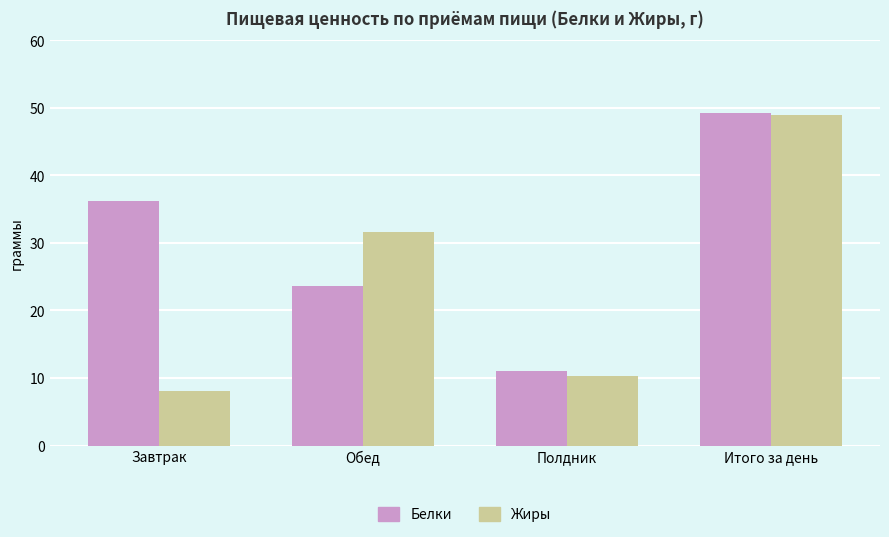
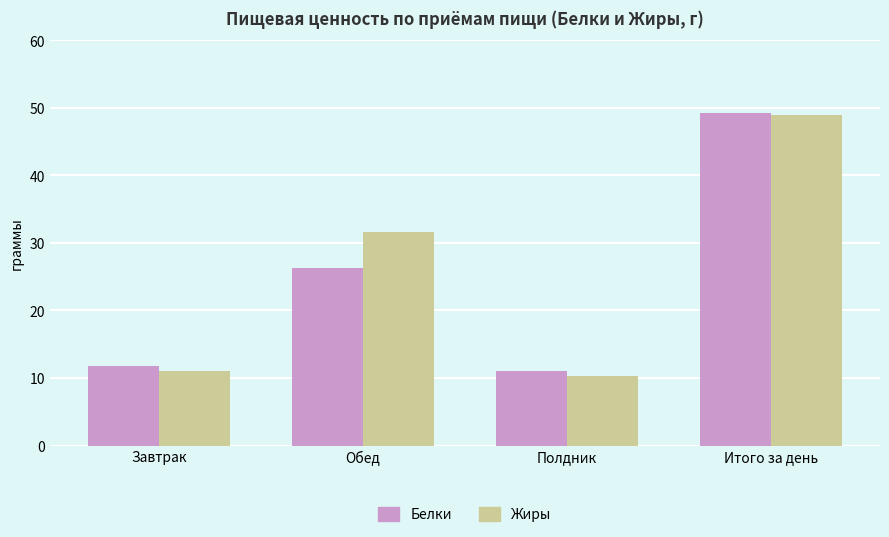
Белки, Завтрак: 36 -> 12
Жиры, Завтрак: 8 -> 11
Белки, Обед: 24 -> 26
